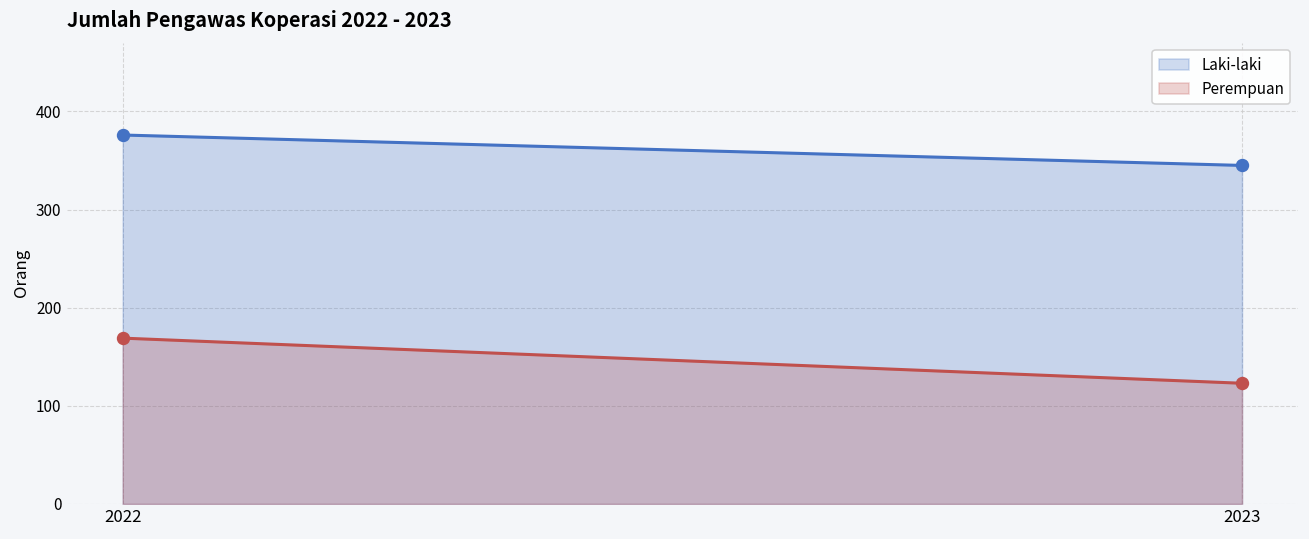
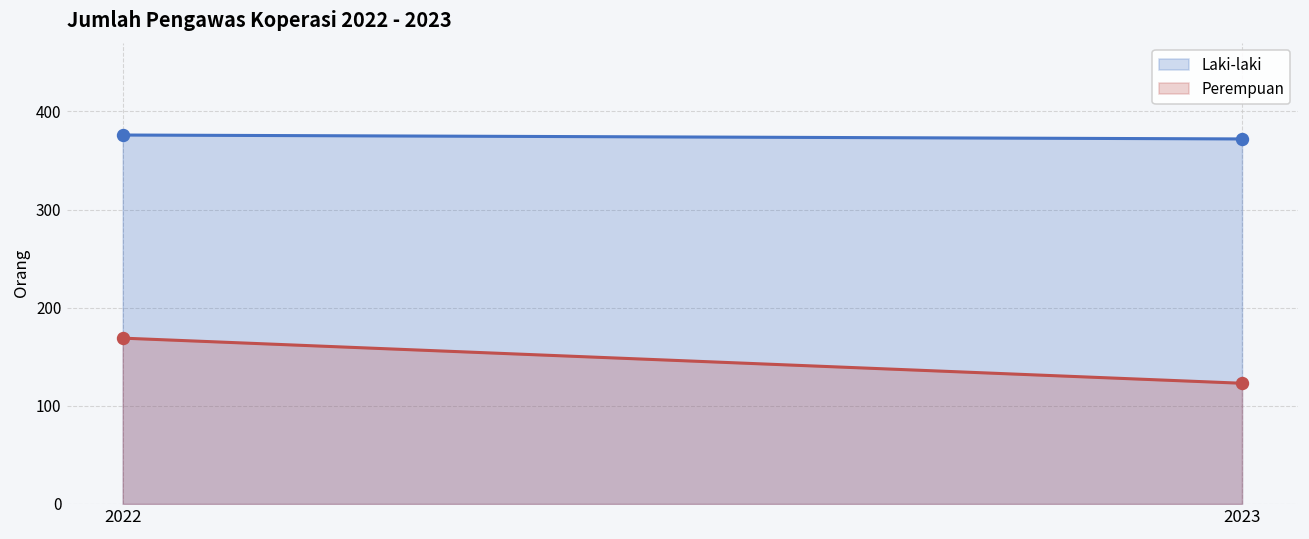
Laki-laki, 2023: 350 -> 370
